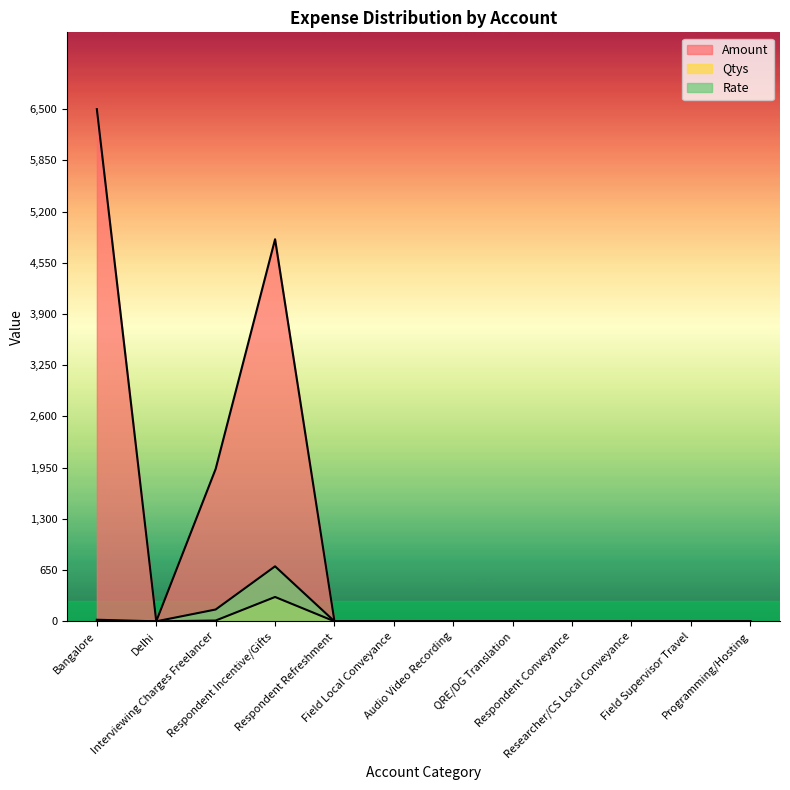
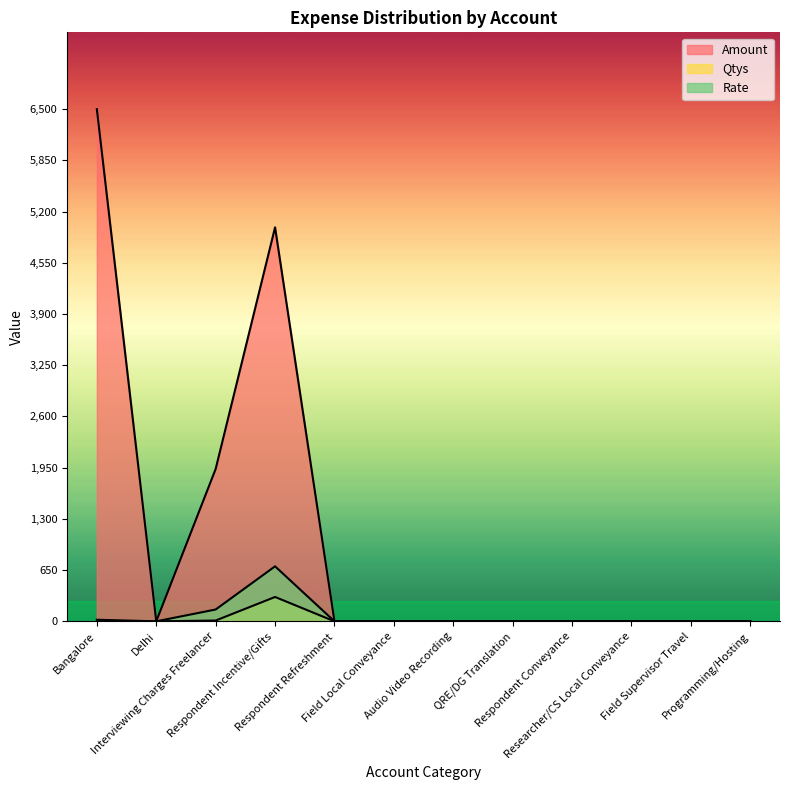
Amount, Respondent Incentive/Gifts: 4,800 -> 5,000
